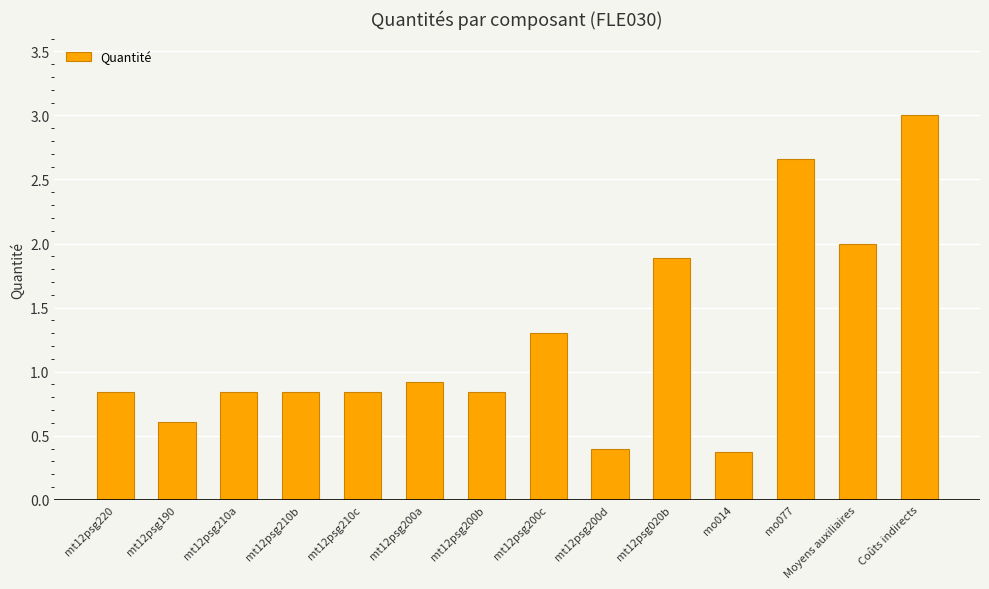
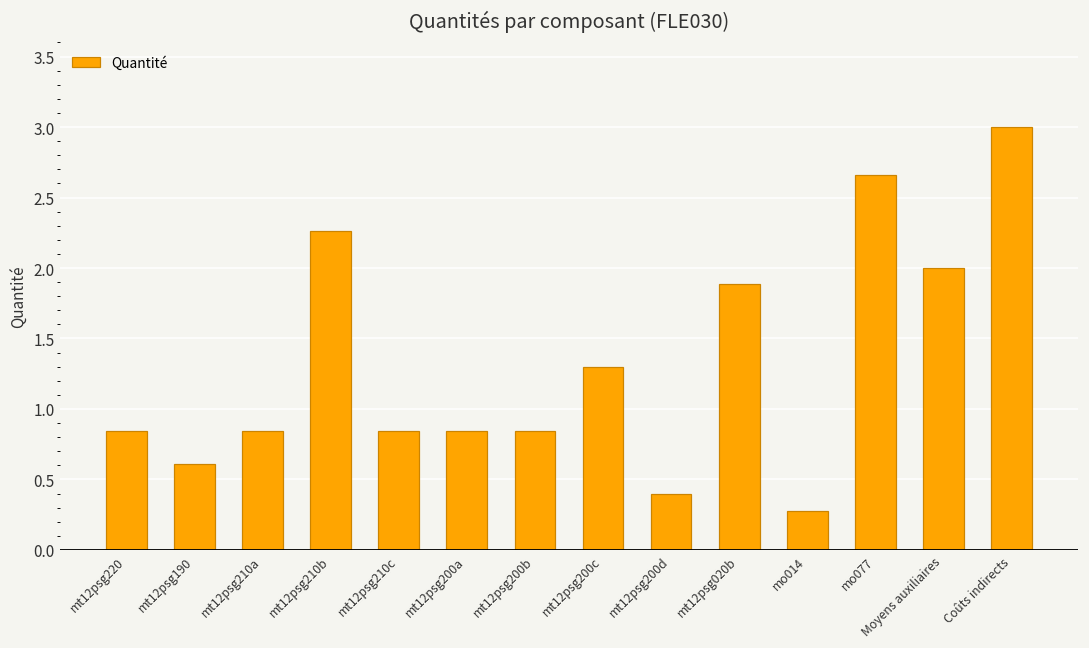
mt12psg210b: 0.84 -> 2.26
mt12psg200a: 0.92 -> 0.84
mo014: 0.37 -> 0.28
